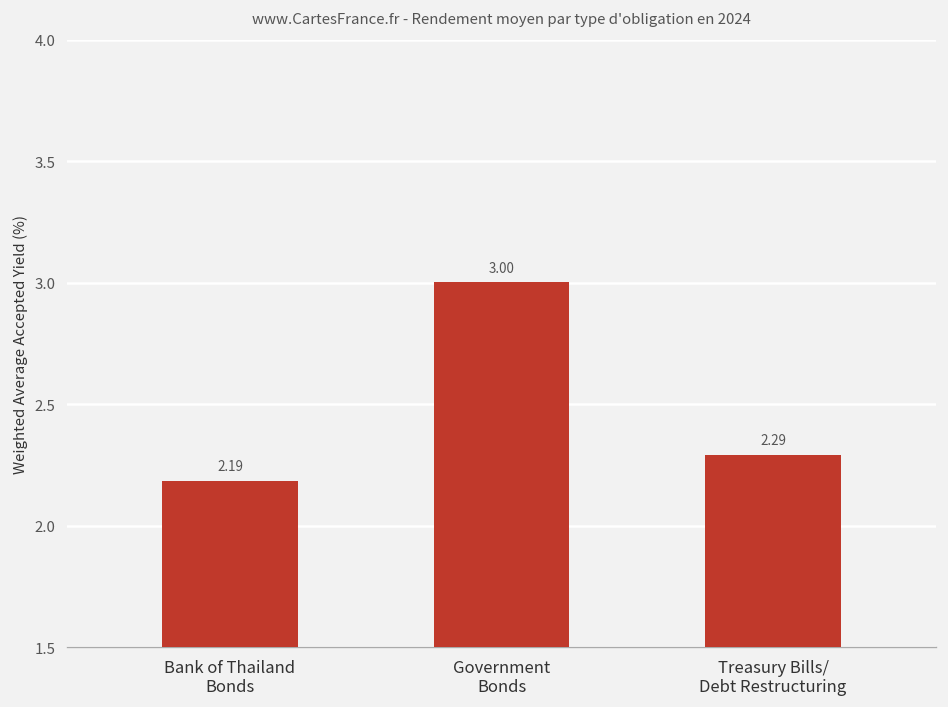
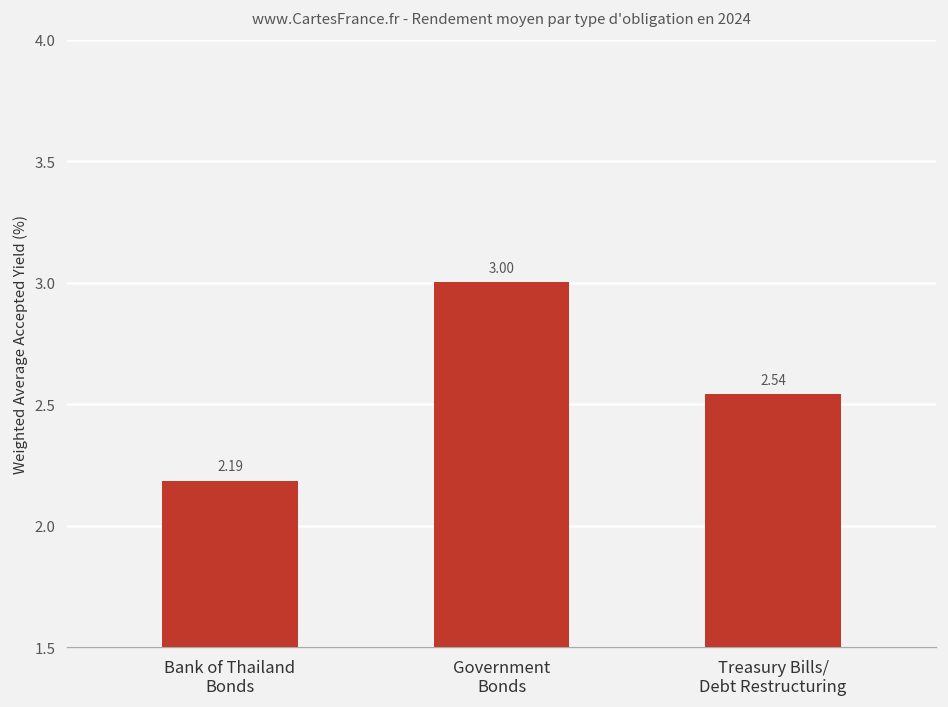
Treasury Bills/ Debt Restructuring: 2.29 -> 2.54
